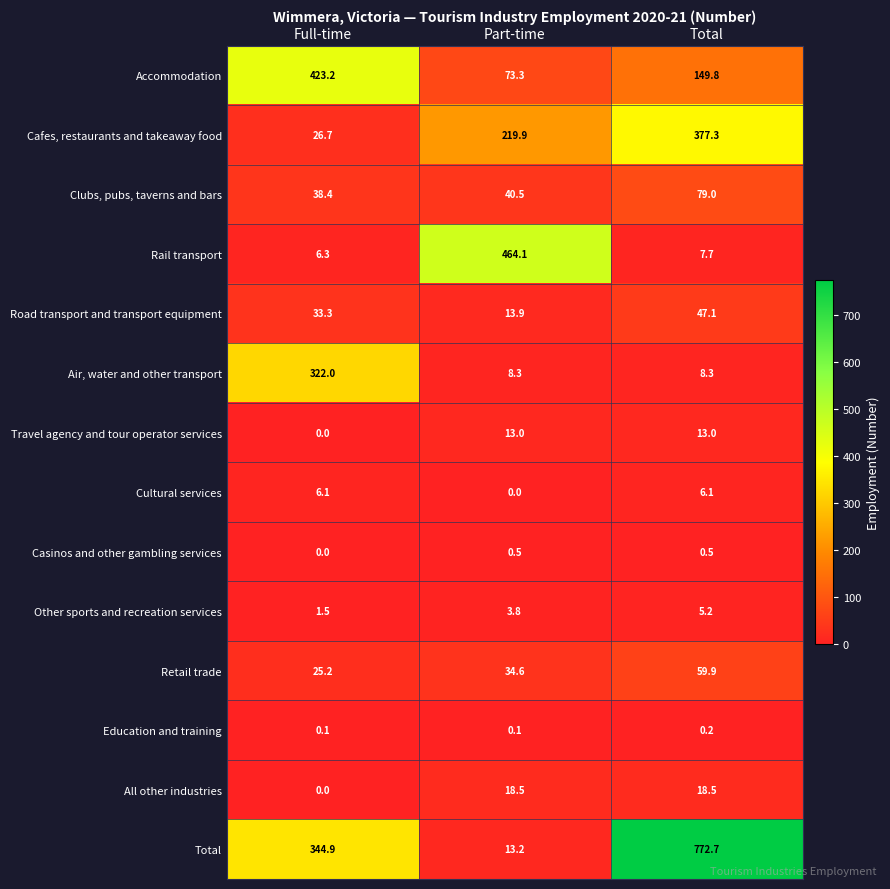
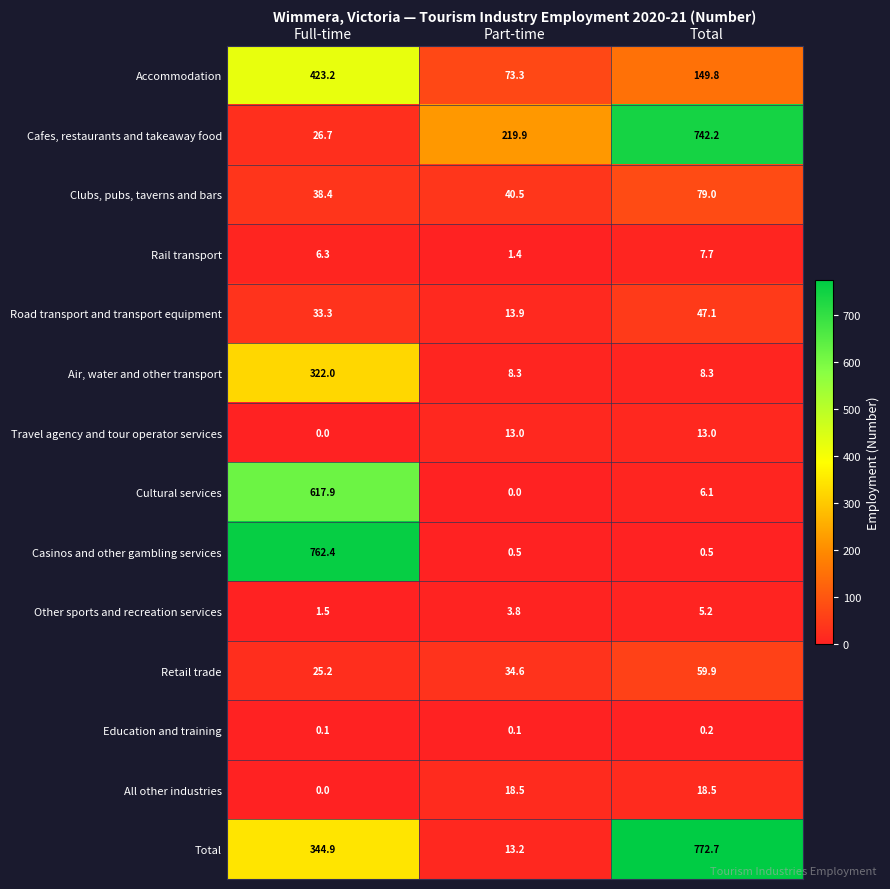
Cafes, restaurants and takeaway food, Total: 377.3 -> 742.2
Rail transport, Part-time: 464.1 -> 1.4
Cultural services, Full-time: 6.1 -> 617.9
Casinos and other gambling services, Full-time: 0.0 -> 762.4
